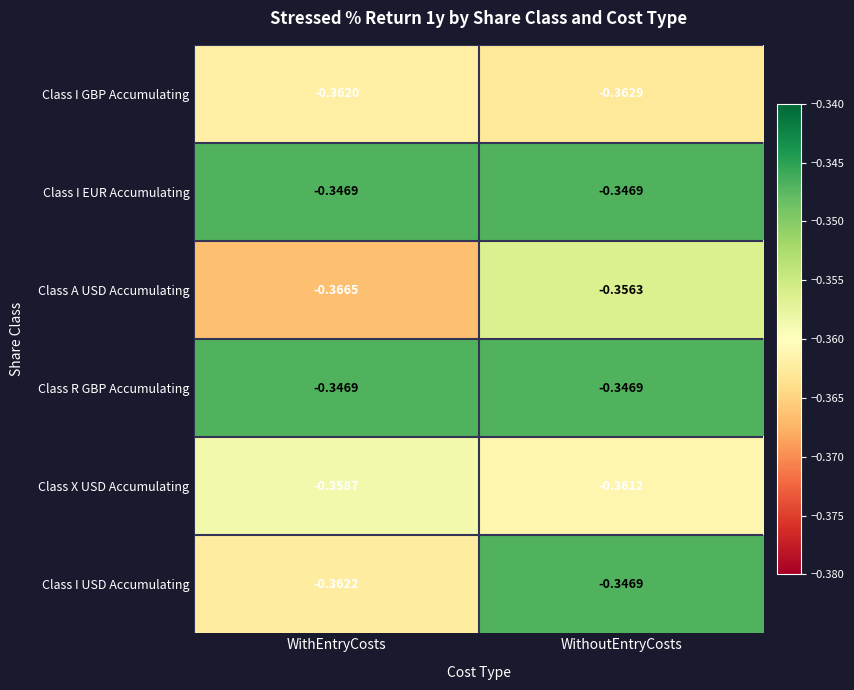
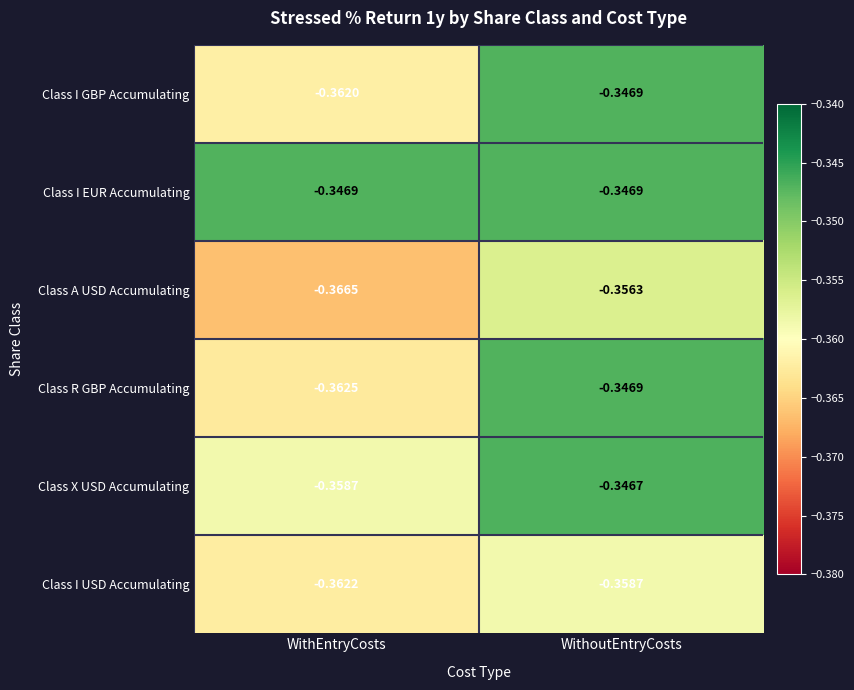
Class I GBP Accumulating, WithoutEntryCosts: -0.3629 -> -0.3469
Class R GBP Accumulating, WithEntryCosts: -0.3469 -> -0.3625
Class X USD Accumulating, WithoutEntryCosts: -0.3612 -> -0.3467
Class I USD Accumulating, WithoutEntryCosts: -0.3469 -> -0.3587
